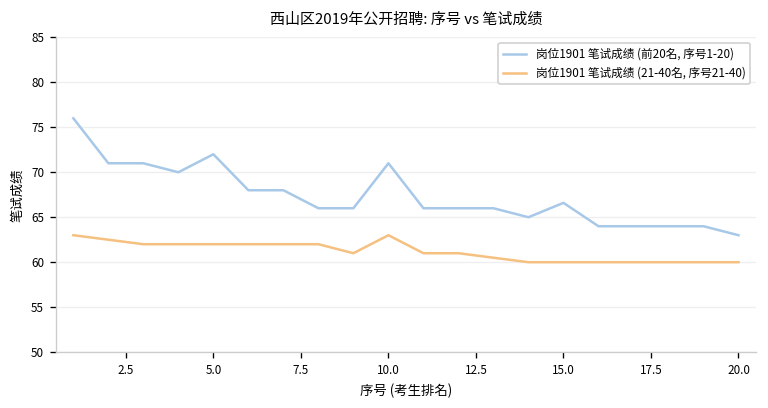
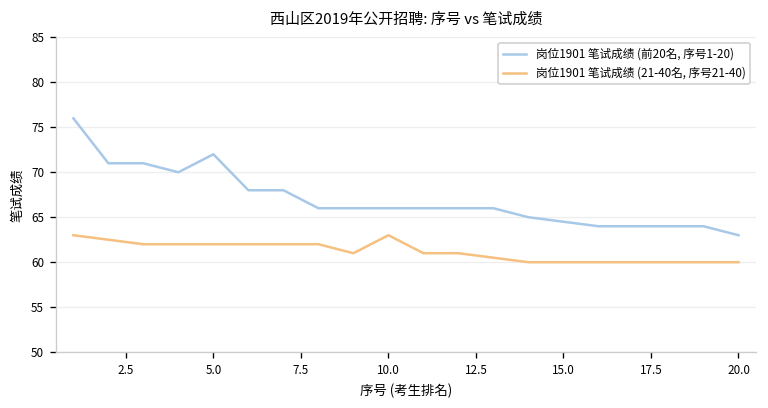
岗位1901 笔试成绩 (前20名, 序号1-20), 10.0: 71 -> 66
岗位1901 笔试成绩 (前20名, 序号1-20), 15.0: 67 -> 65
